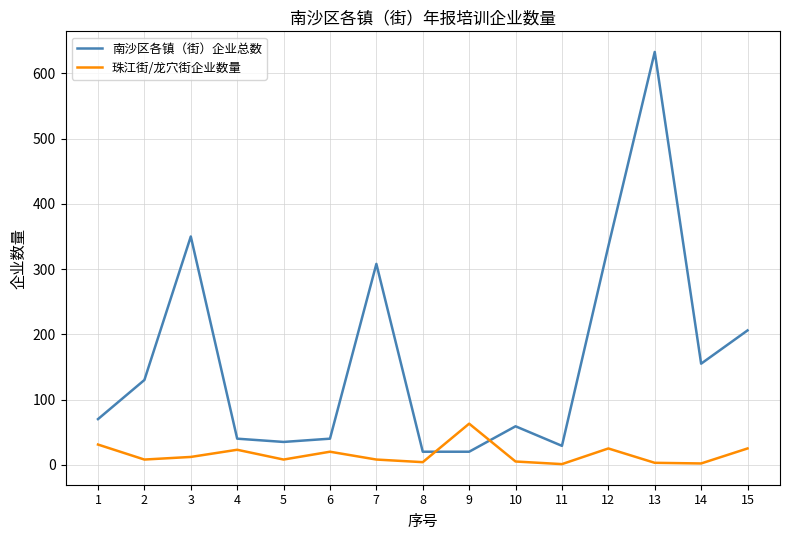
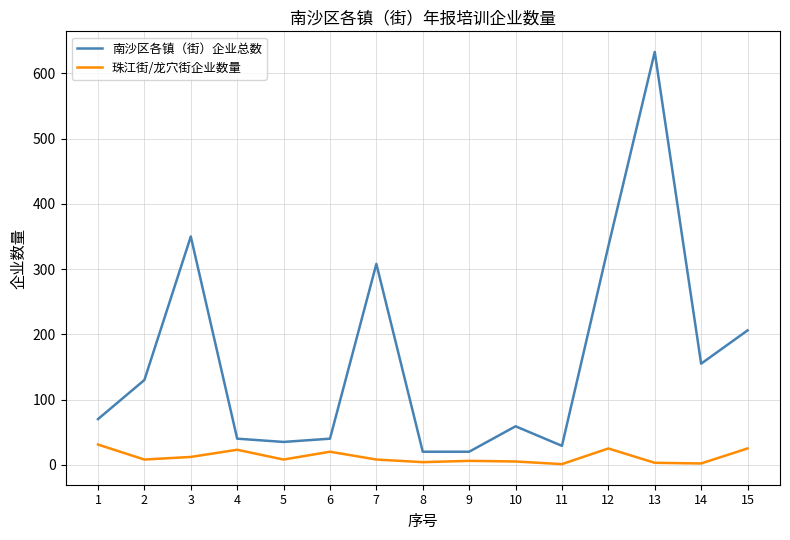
珠江街/龙穴街企业数量, 9: 60 -> 10
